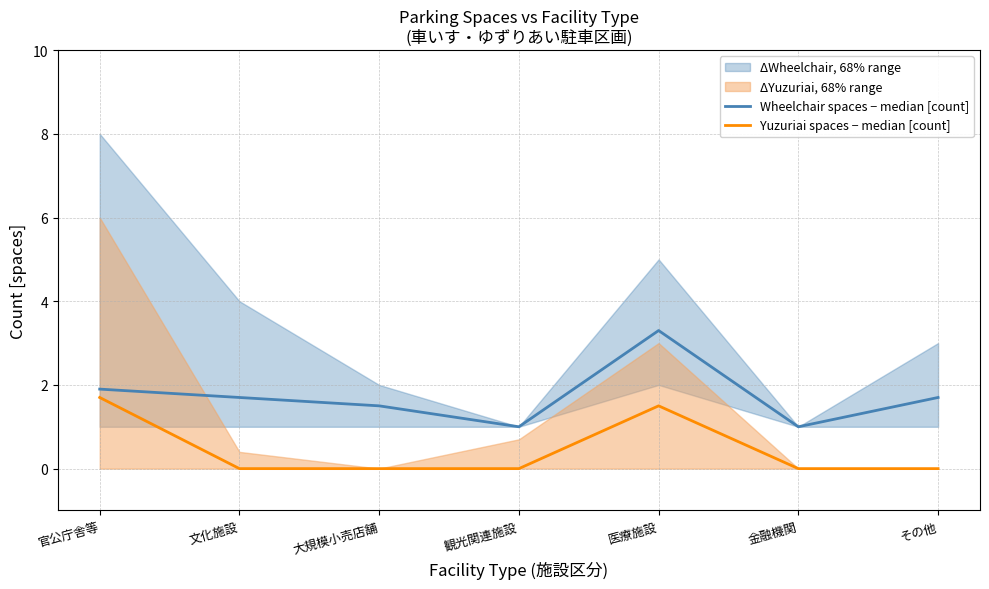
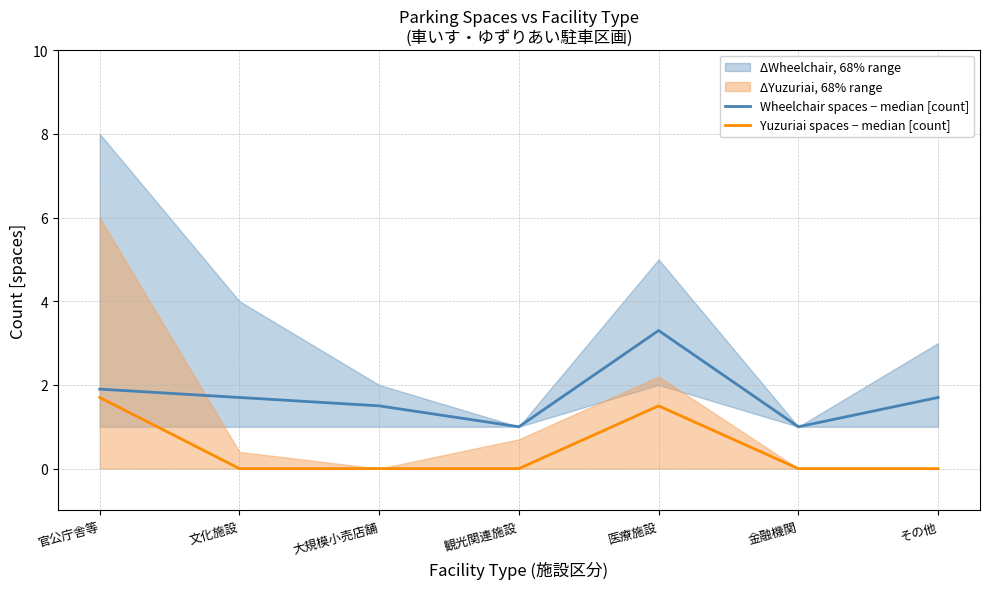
ΔYuzuriai, 68% range, 医療施設: 3.0 -> 2.2
